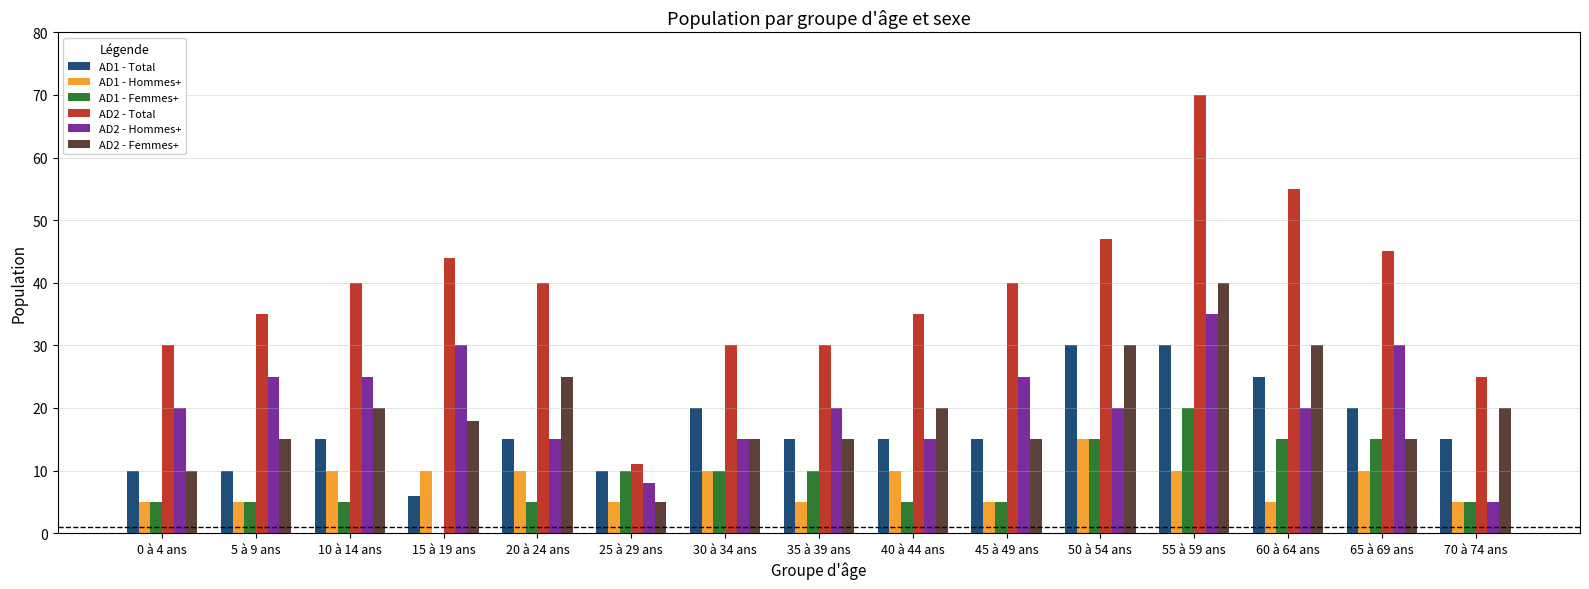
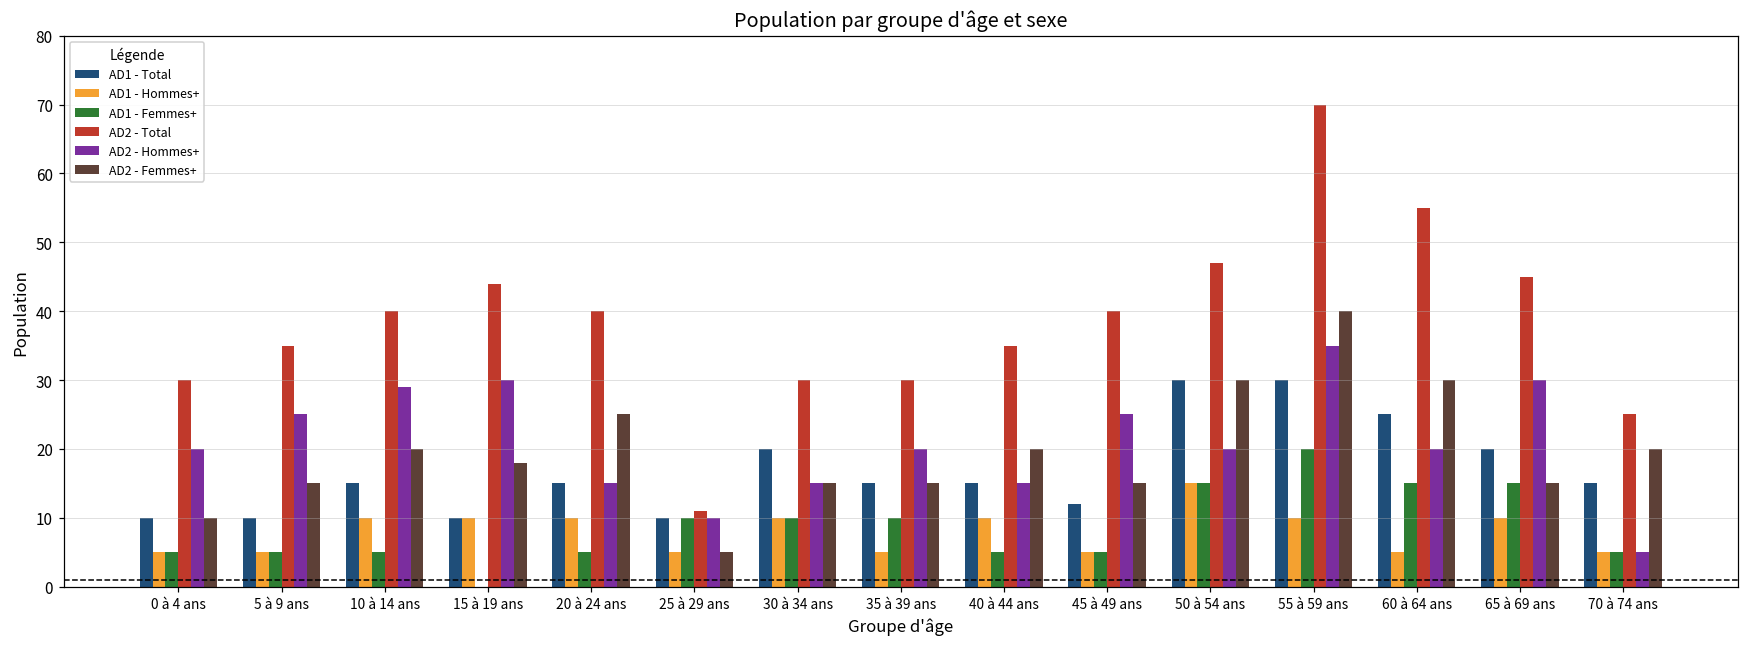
AD2 - Hommes+, 10 à 14 ans: 25 -> 29
AD1 - Total, 15 à 19 ans: 6 -> 10
AD2 - Hommes+, 25 à 29 ans: 8 -> 10
AD1 - Total, 45 à 49 ans: 15 -> 12
